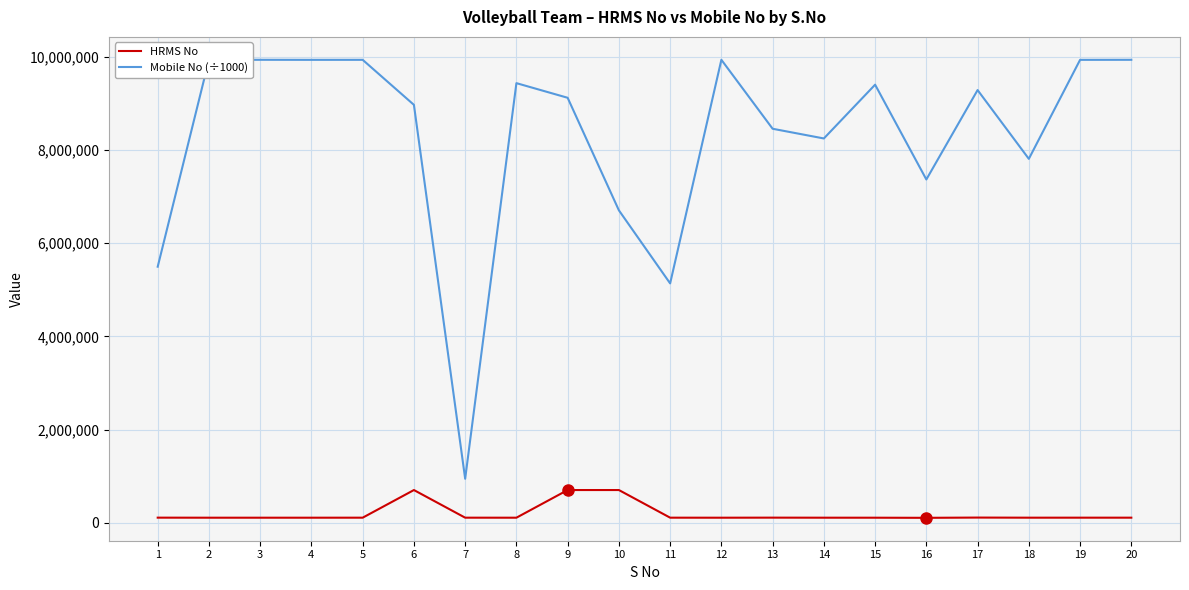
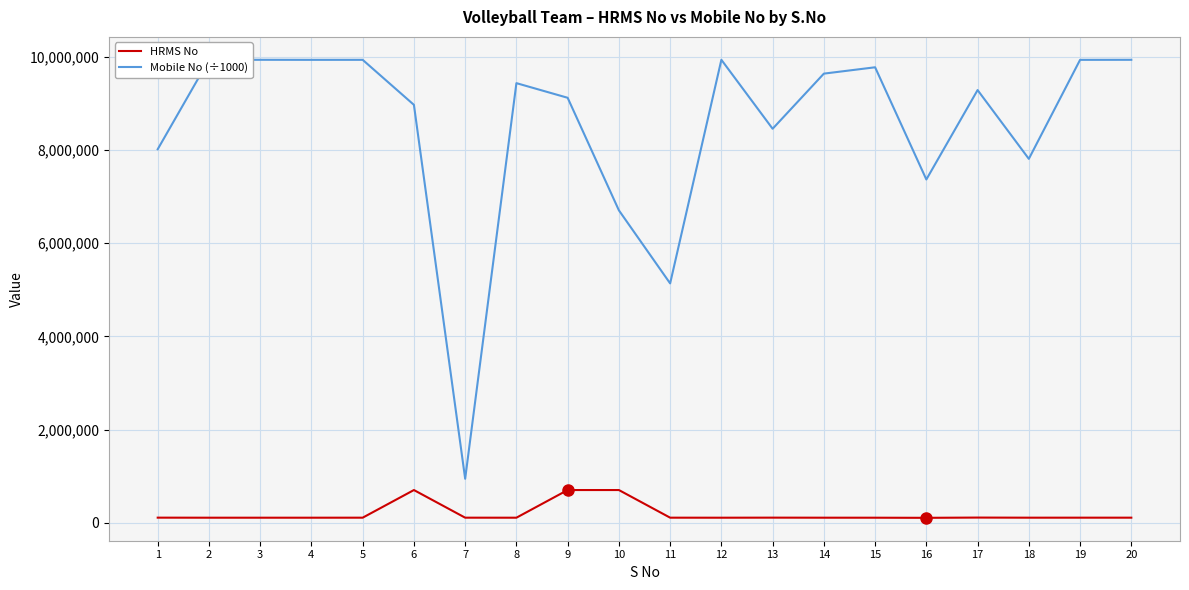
Mobile No (÷1000), 1: 5,500,000 -> 8,000,000
Mobile No (÷1000), 14: 8,200,000 -> 9,600,000
Mobile No (÷1000), 15: 9,400,000 -> 9,800,000
